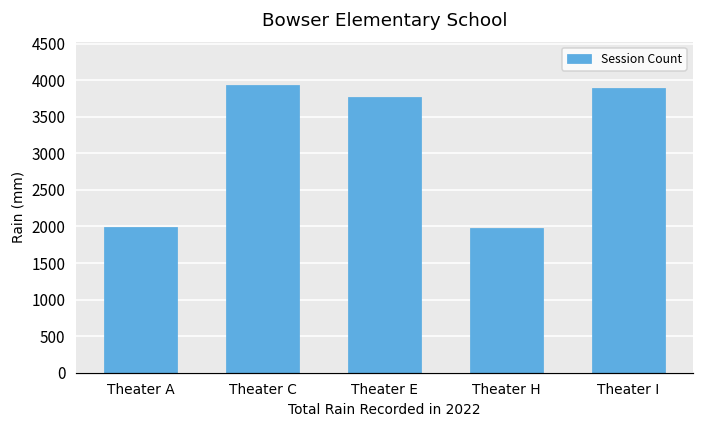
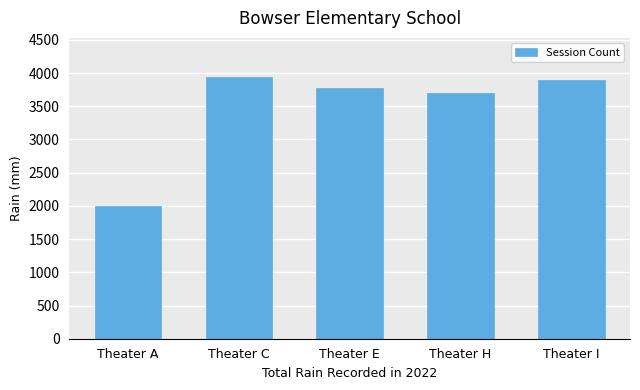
Theater H: 2000 -> 3700
